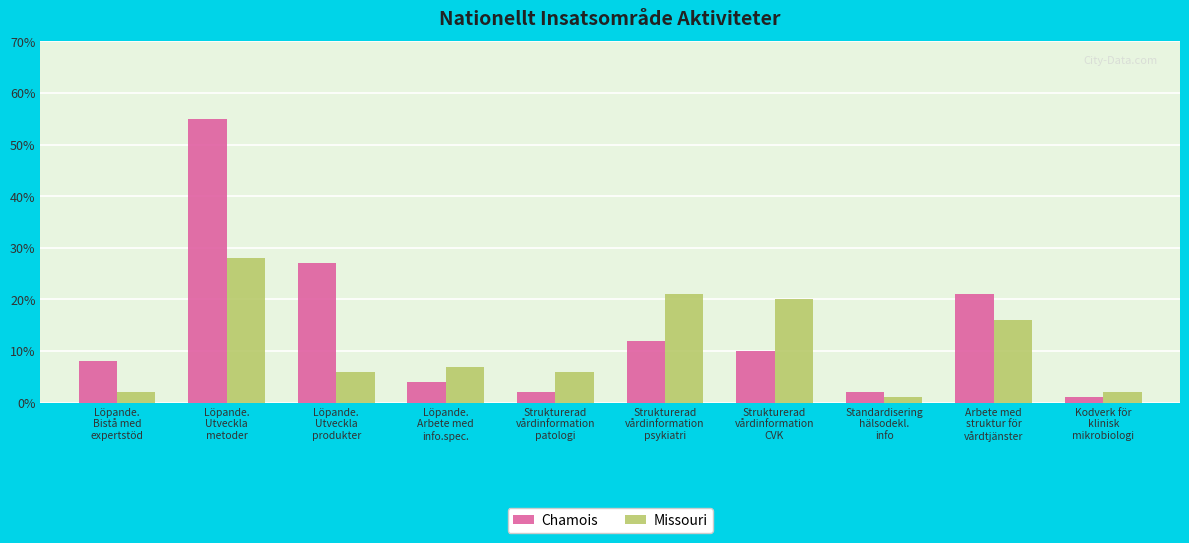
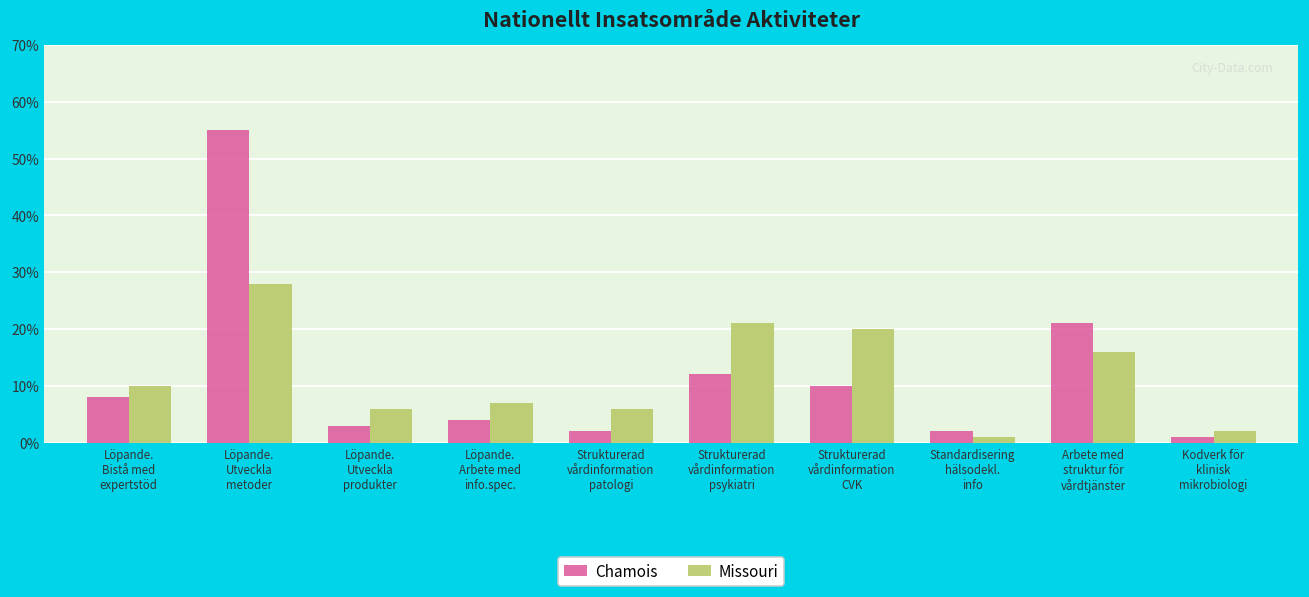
Missouri, Löpande. Bistå med expertstöd: 2% -> 10%
Chamois, Löpande. Utveckla produkter: 27% -> 3%
